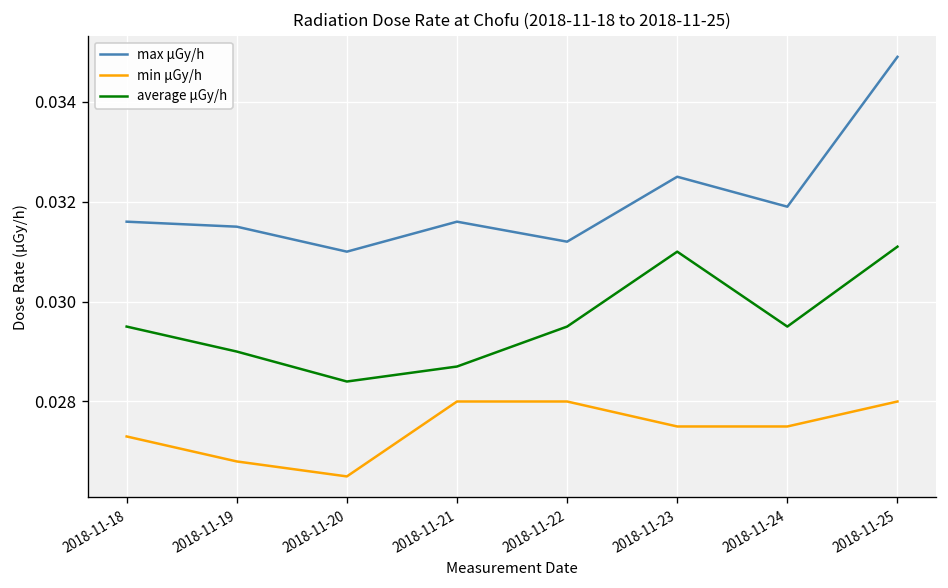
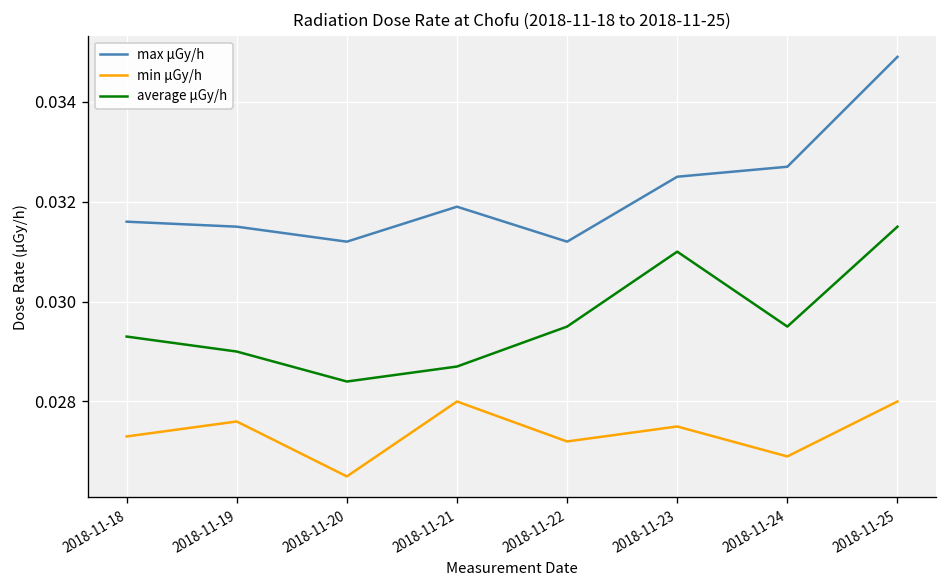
average μGy/h, 2018-11-18: 0.0295 -> 0.0293
min μGy/h, 2018-11-19: 0.0268 -> 0.0276
max μGy/h, 2018-11-20: 0.0310 -> 0.0312
max μGy/h, 2018-11-21: 0.0316 -> 0.0319
min μGy/h, 2018-11-22: 0.0280 -> 0.0272
max μGy/h, 2018-11-24: 0.0319 -> 0.0327
min μGy/h, 2018-11-24: 0.0275 -> 0.0269
average μGy/h, 2018-11-25: 0.0311 -> 0.0315
